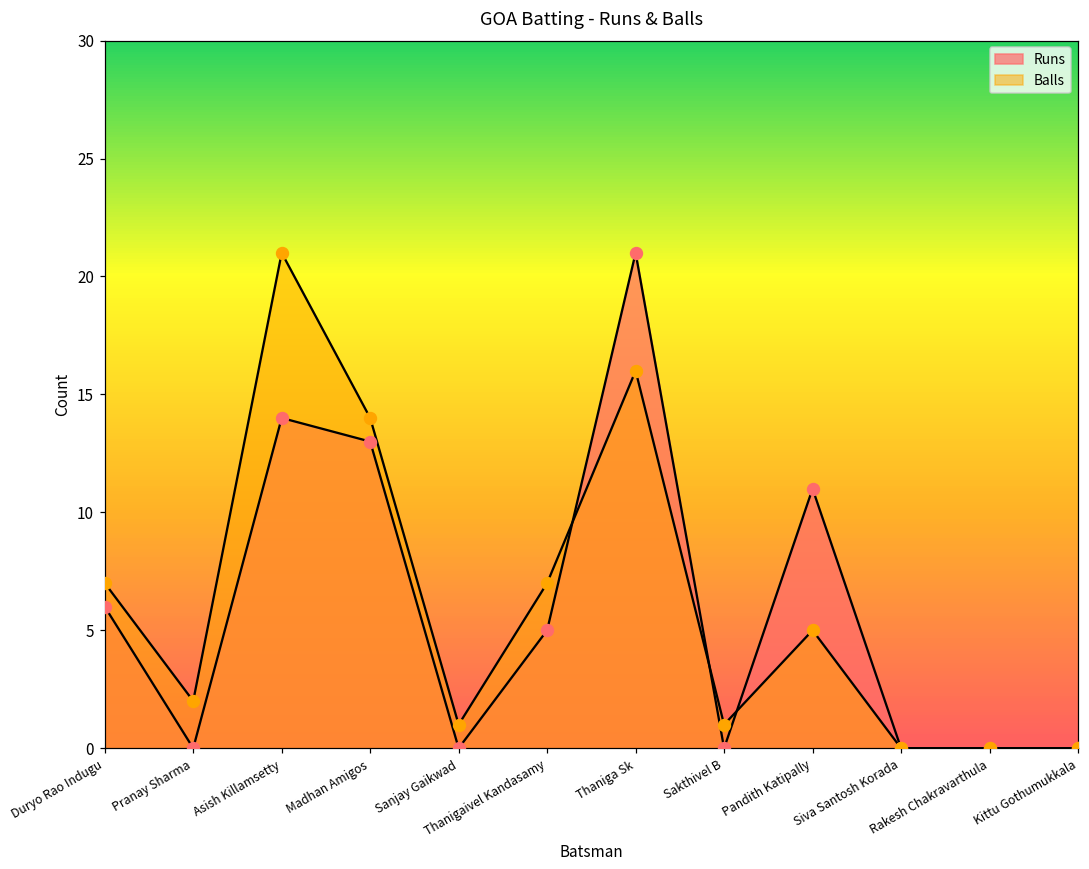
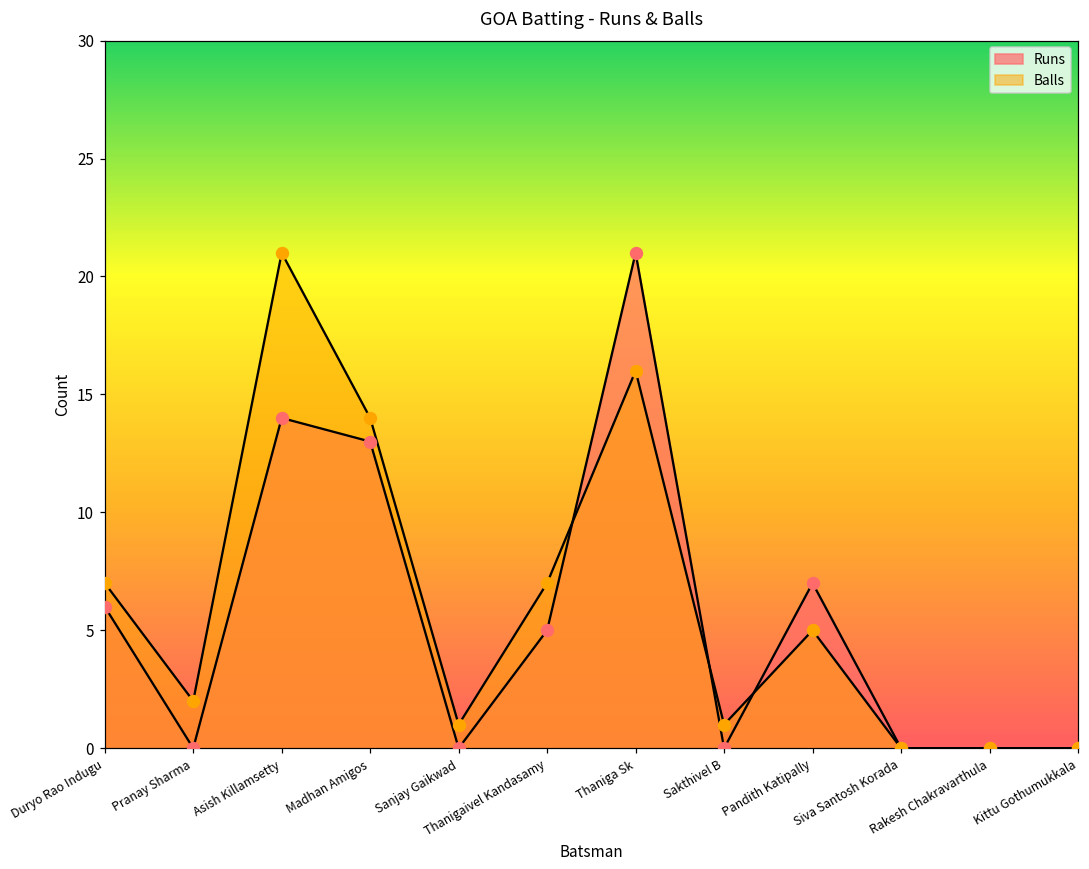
Runs, Pandith Katipally: 11 -> 7
